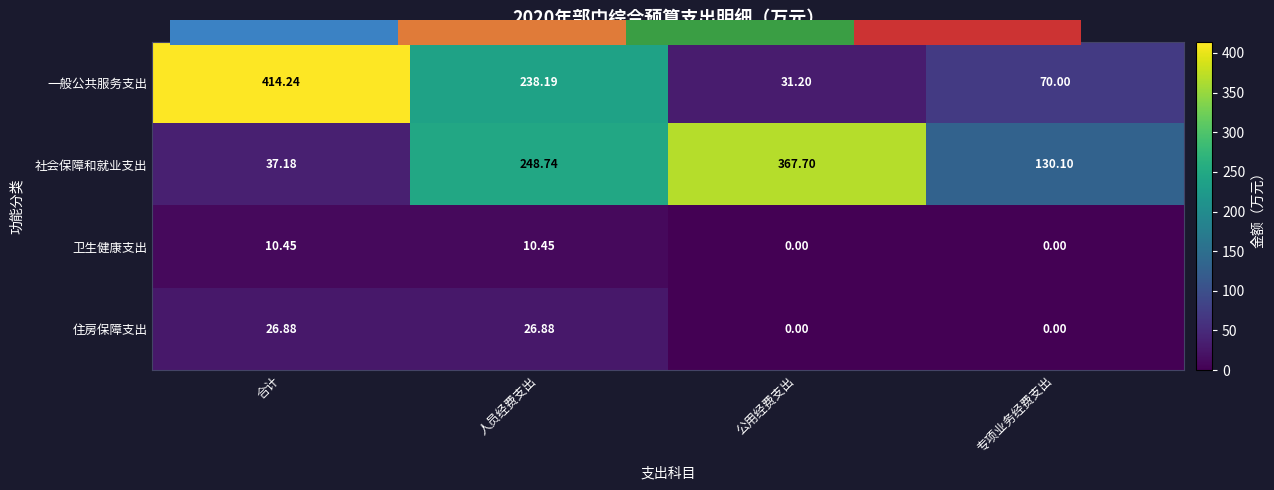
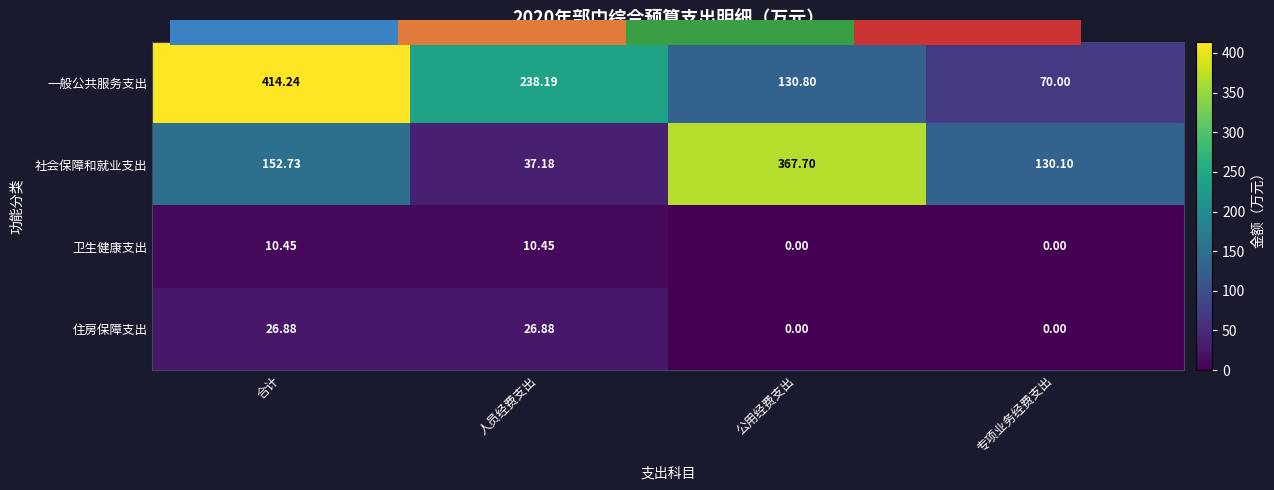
2020年部门综合预算支出明细（万元）, 一般公共服务支出, 公用经费支出: 31.20 -> 130.80
2020年部门综合预算支出明细（万元）, 社会保障和就业支出, 合计: 37.18 -> 152.73
2020年部门综合预算支出明细（万元）, 社会保障和就业支出, 人员经费支出: 248.74 -> 37.18
